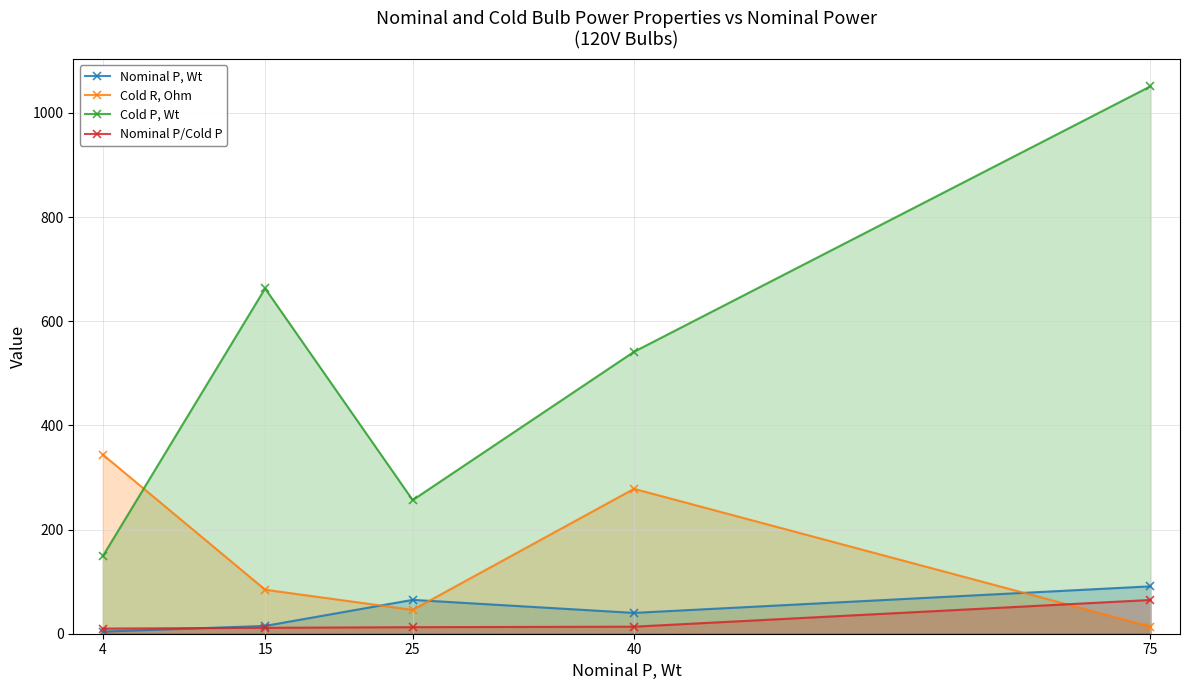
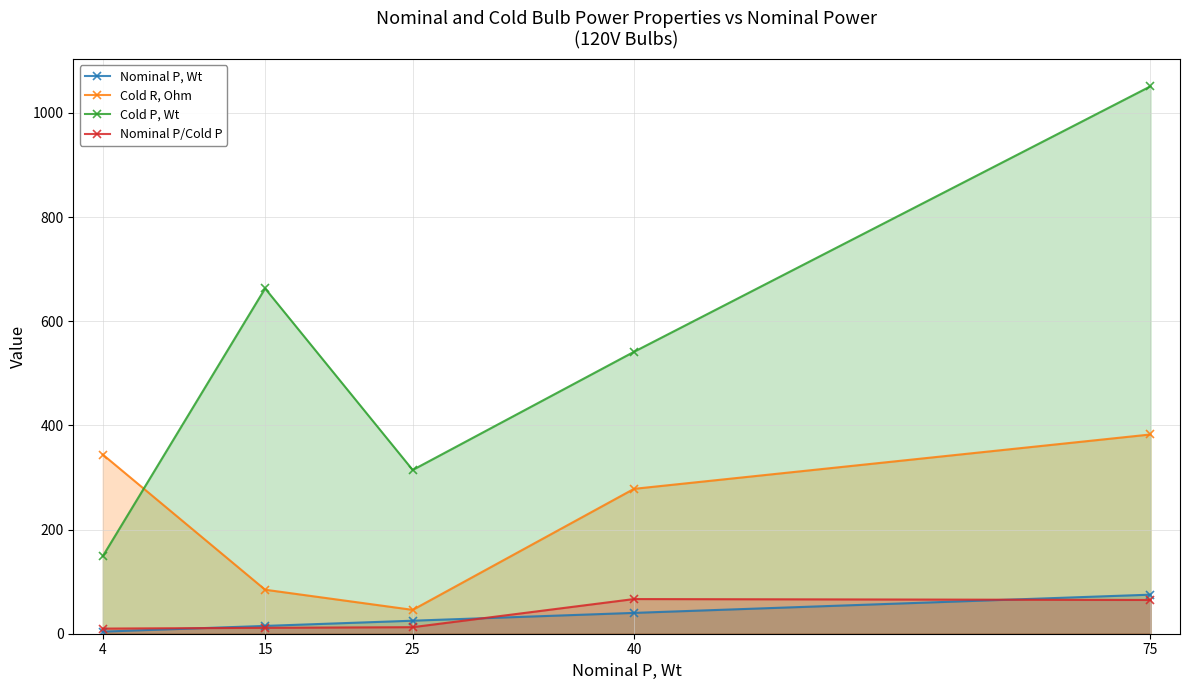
Nominal P, Wt, 25: 70 -> 30
Cold P, Wt, 25: 260 -> 310
Nominal P/Cold P, 40: 10 -> 70
Nominal P, Wt, 75: 90 -> 80
Cold R, Ohm, 75: 10 -> 380
